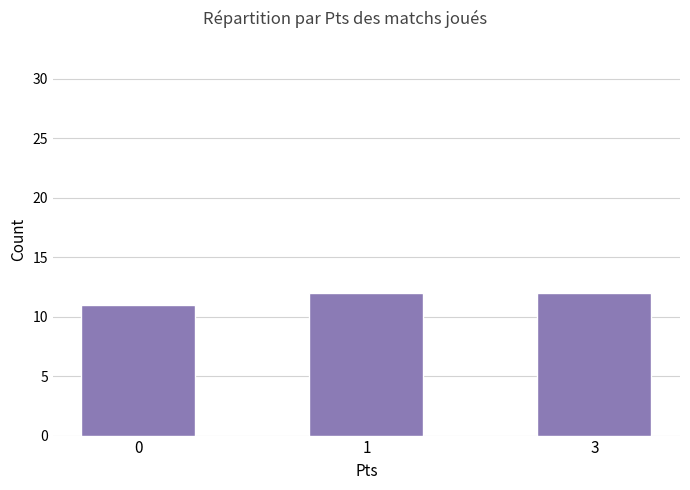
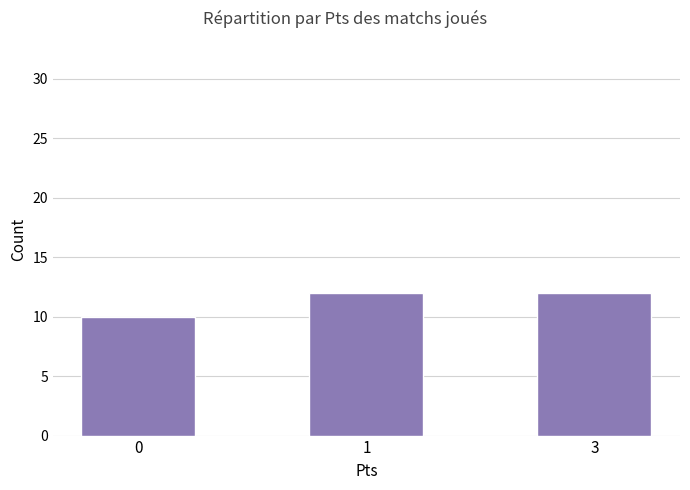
0: 11 -> 10
